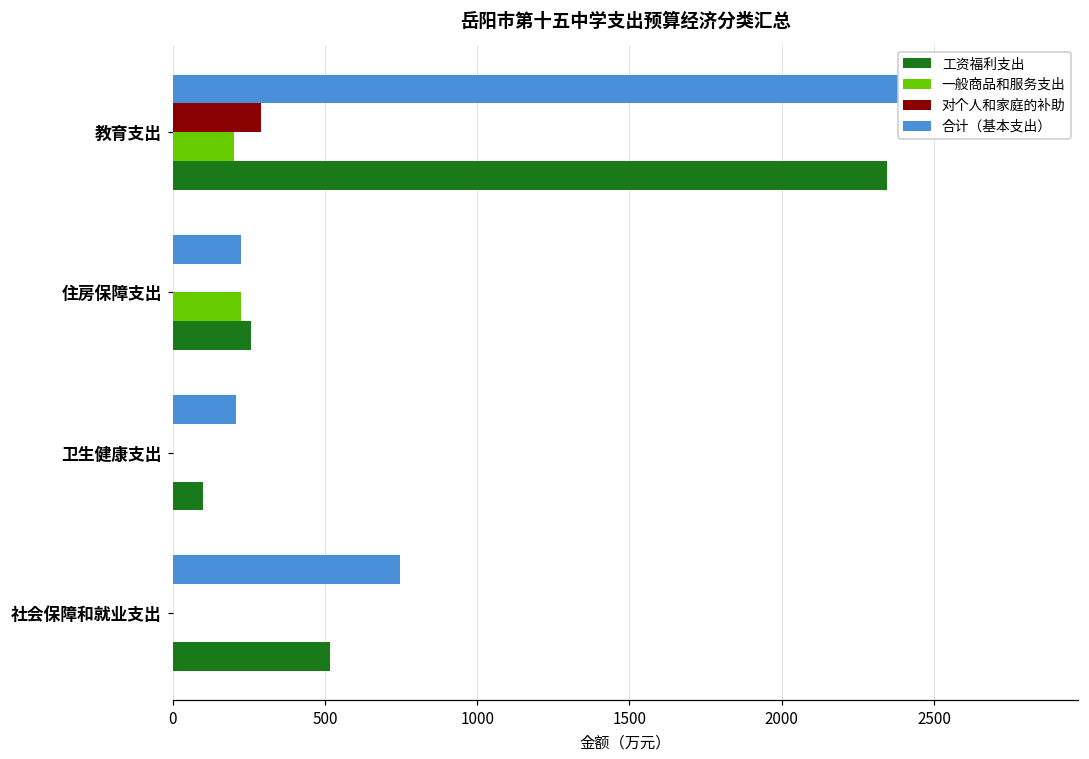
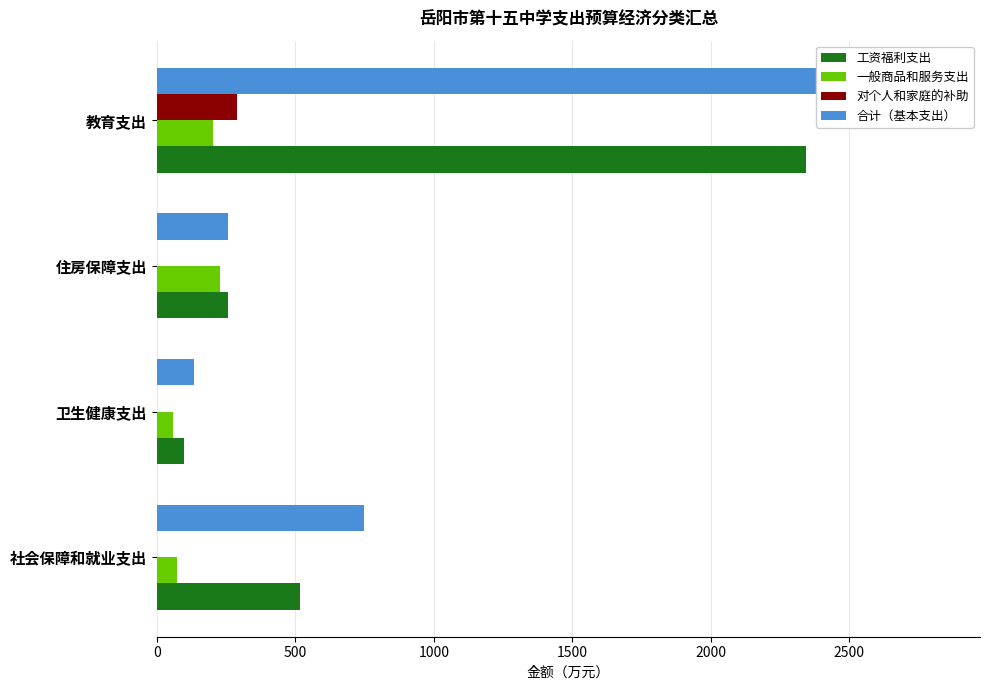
合计（基本支出）, 住房保障支出: 230 -> 260
合计（基本支出）, 卫生健康支出: 210 -> 130
一般商品和服务支出, 卫生健康支出: 0 -> 60
一般商品和服务支出, 社会保障和就业支出: 0 -> 70
